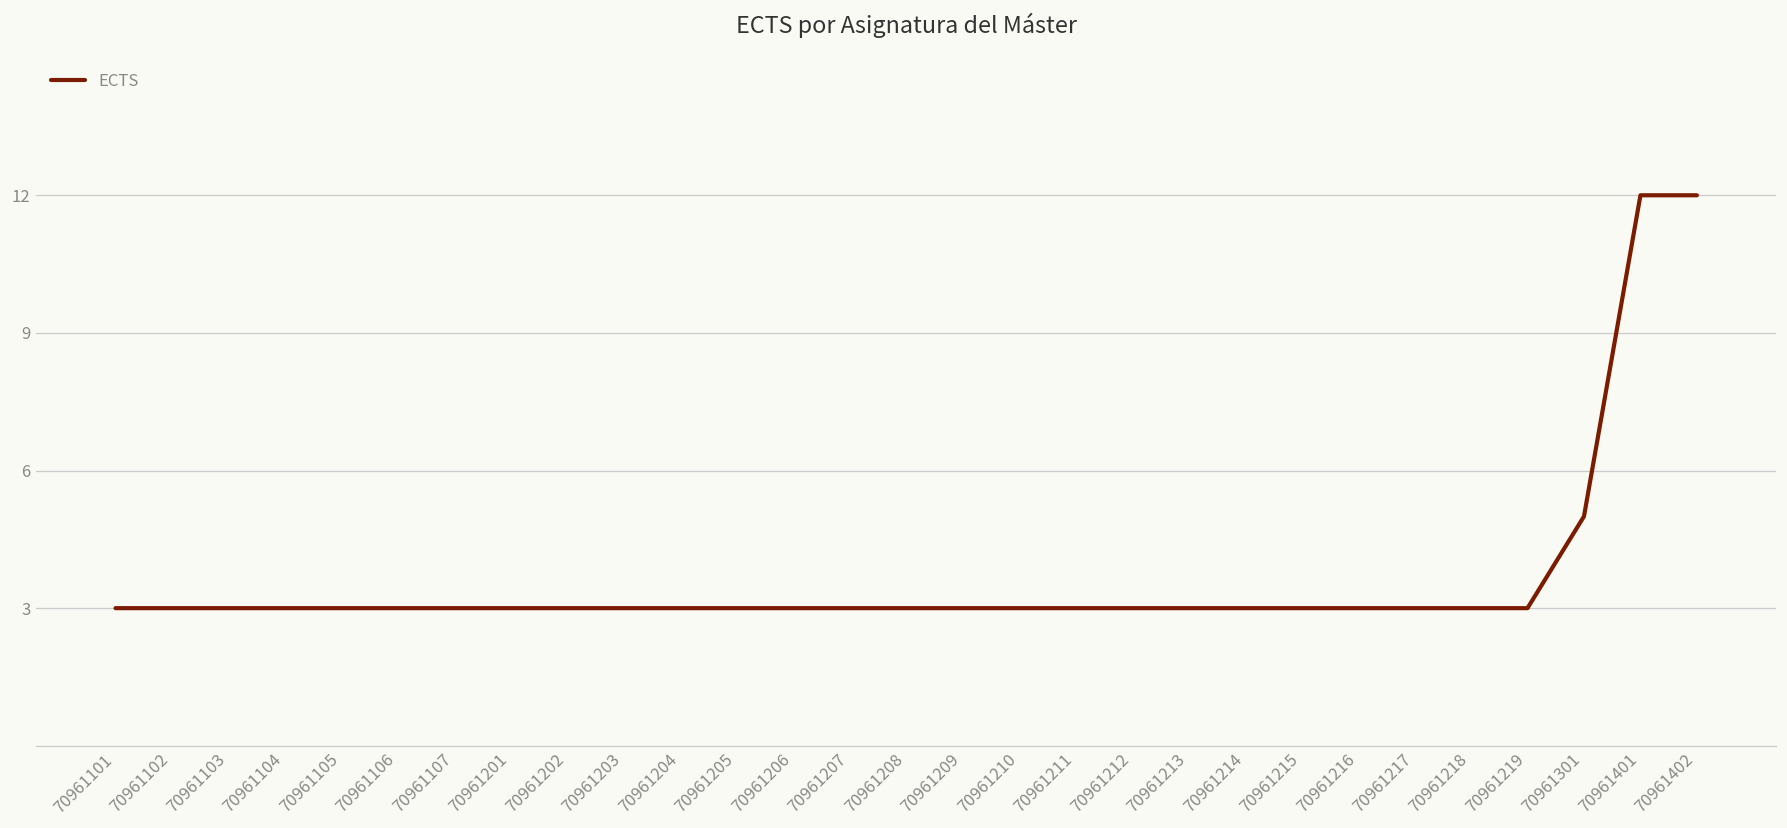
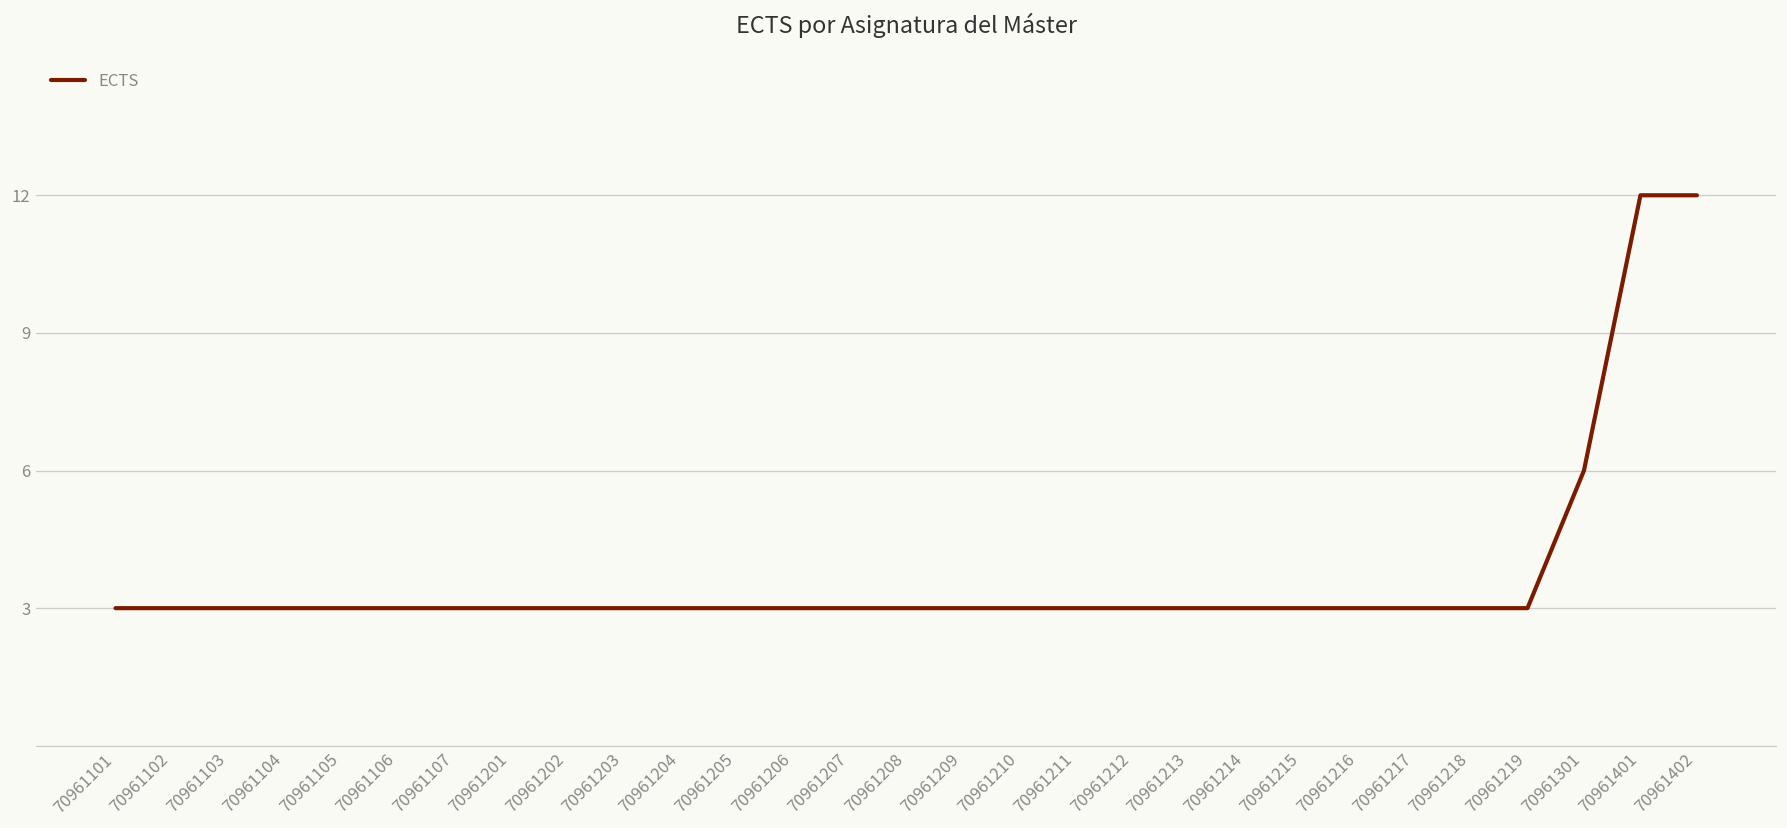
70961301: 5 -> 6
